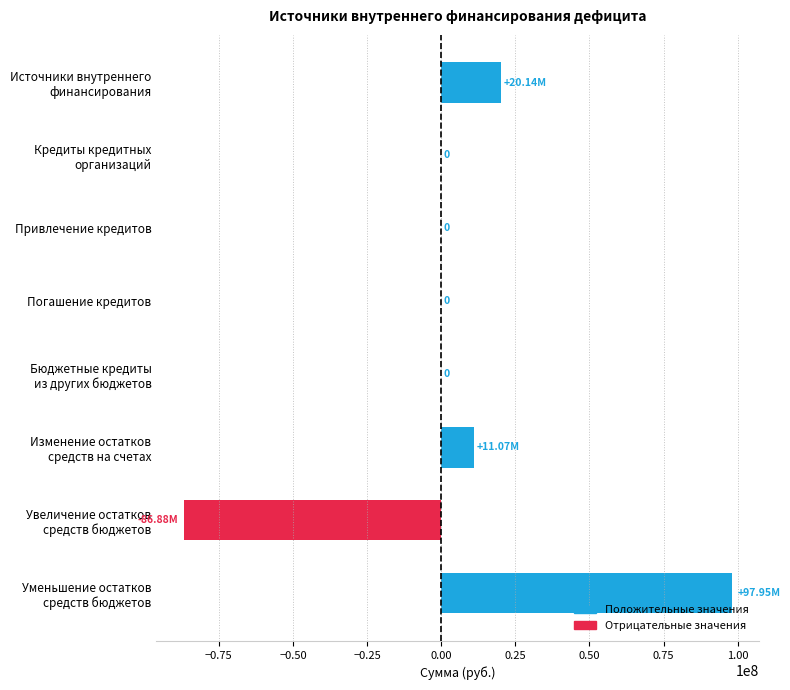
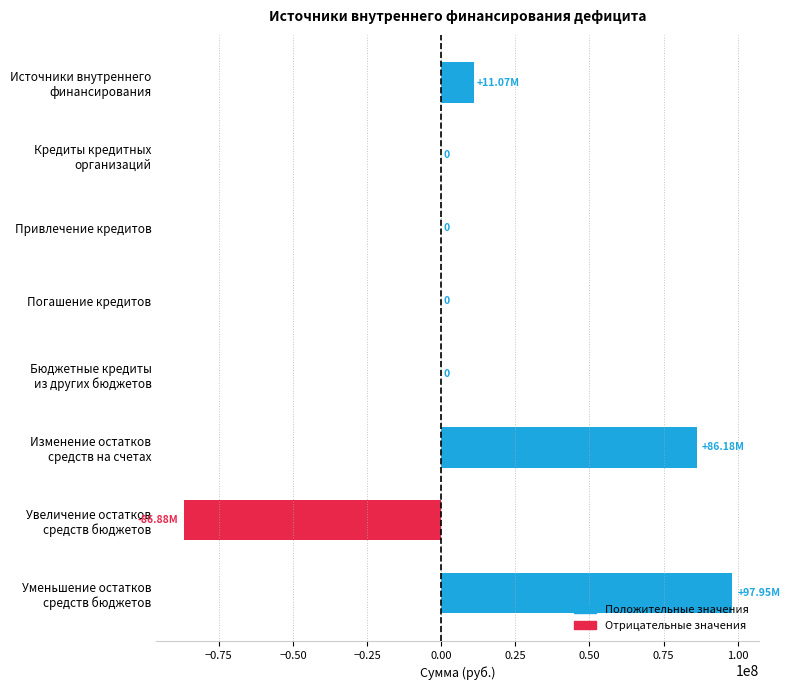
Источники внутреннего финансирования: +20.14M -> +11.07M
Изменение остатков средств на счетах: +11.07M -> +86.18M
